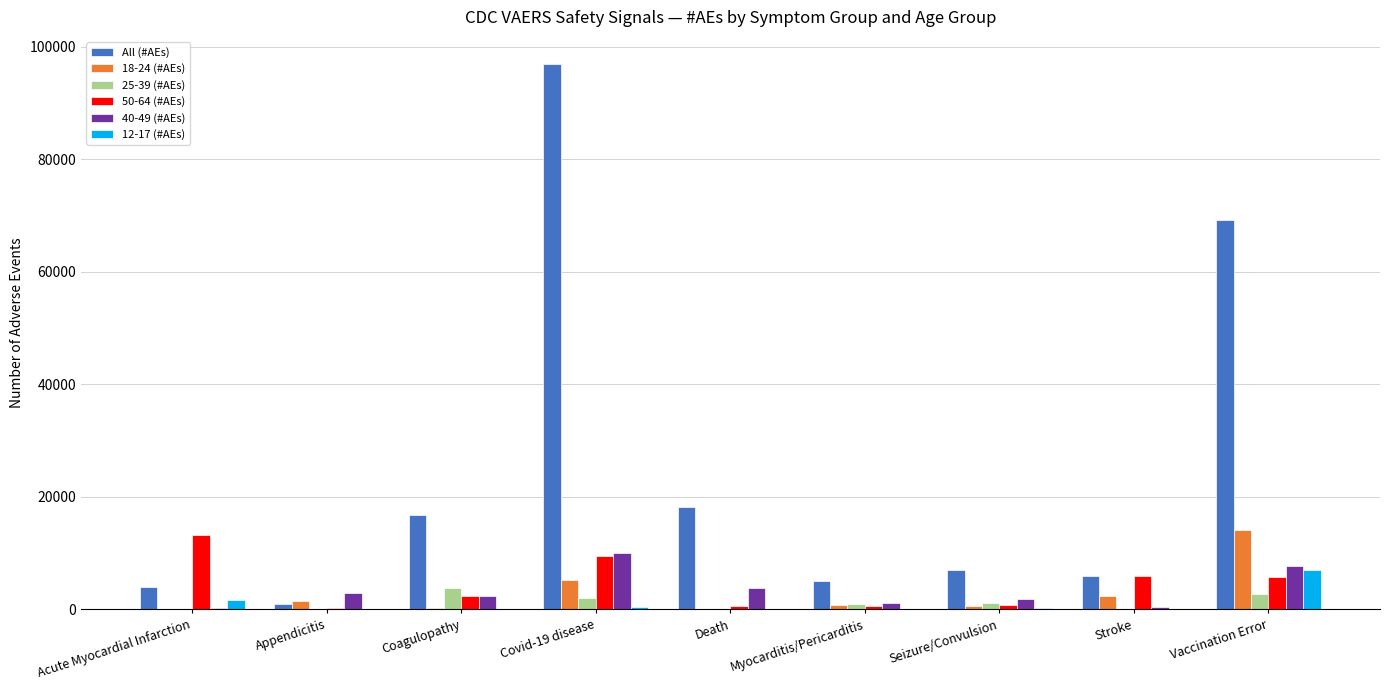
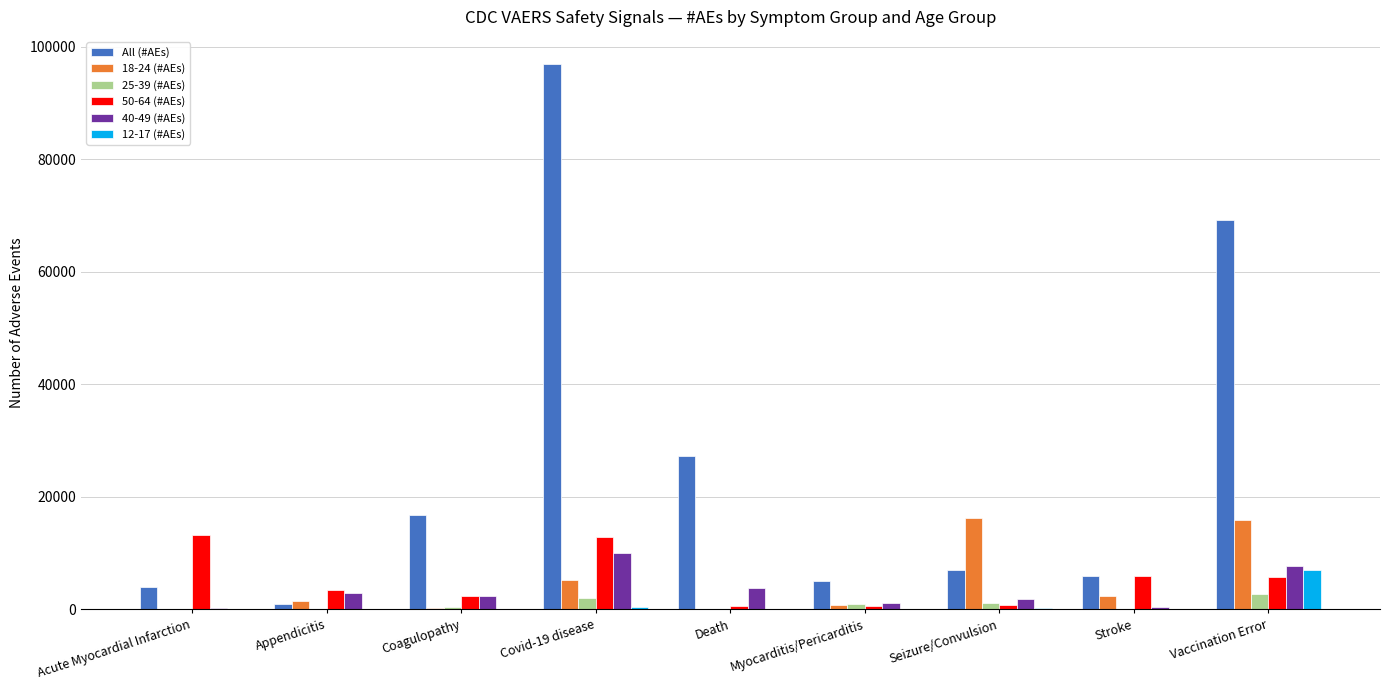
12-17 (#AEs), Acute Myocardial Infarction: 2000 -> 0
50-64 (#AEs), Appendicitis: 0 -> 4000
25-39 (#AEs), Coagulopathy: 4000 -> 0
50-64 (#AEs), Covid-19 disease: 10000 -> 13000
All (#AEs), Death: 18000 -> 27000
18-24 (#AEs), Seizure/Convulsion: 1000 -> 16000
18-24 (#AEs), Vaccination Error: 14000 -> 16000
